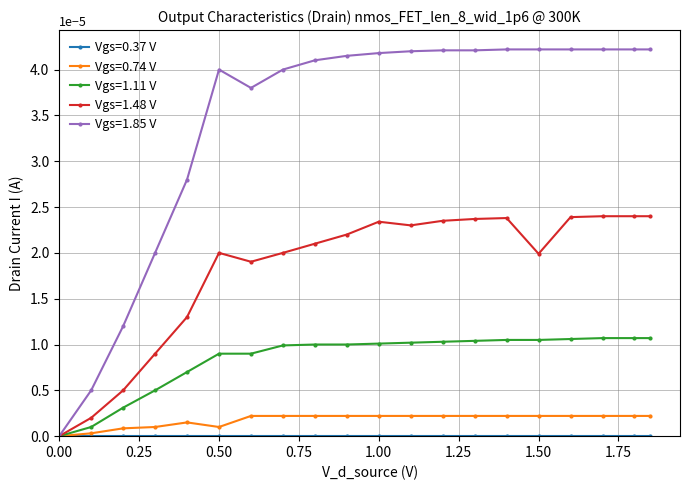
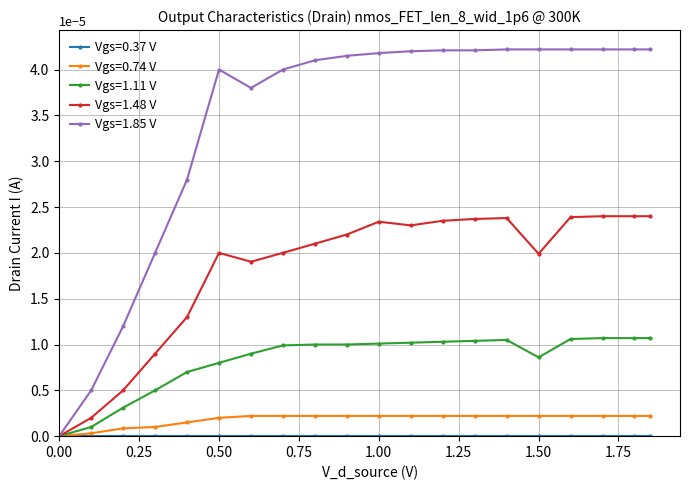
Vgs=0.74 V, 0.50: 0.000001 -> 0.000002
Vgs=1.11 V, 0.50: 0.000009 -> 0.000008
Vgs=1.11 V, 1.50: 0.000011 -> 0.000009
